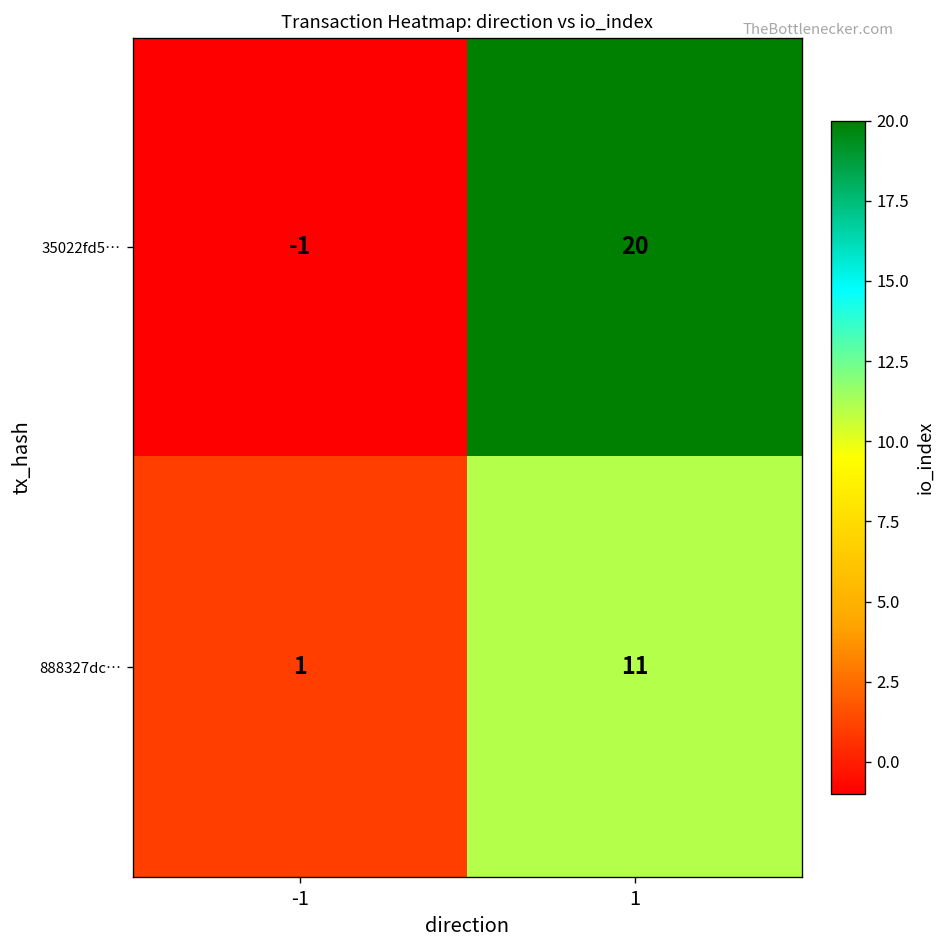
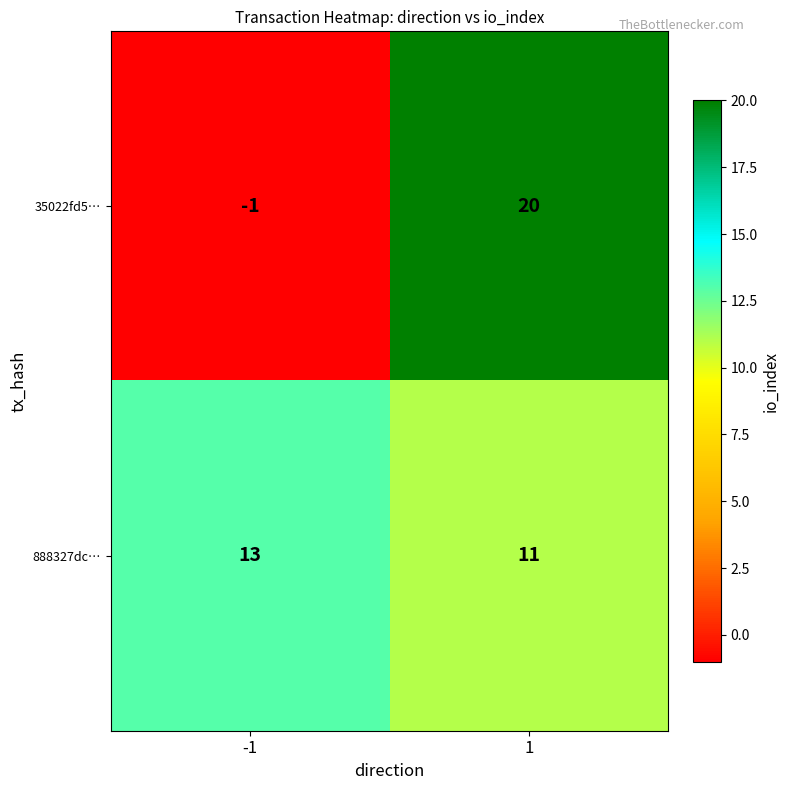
888327dc…, -1: 1 -> 13
